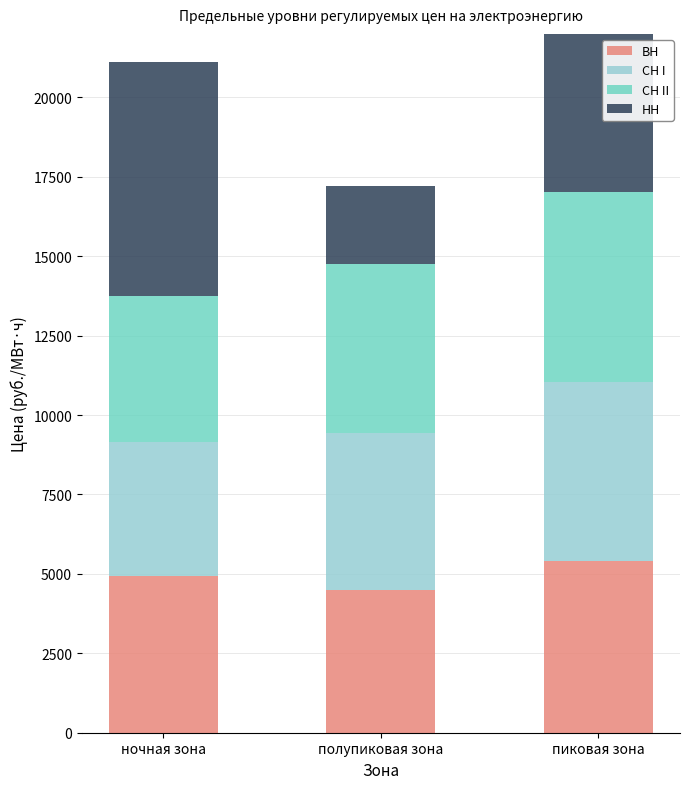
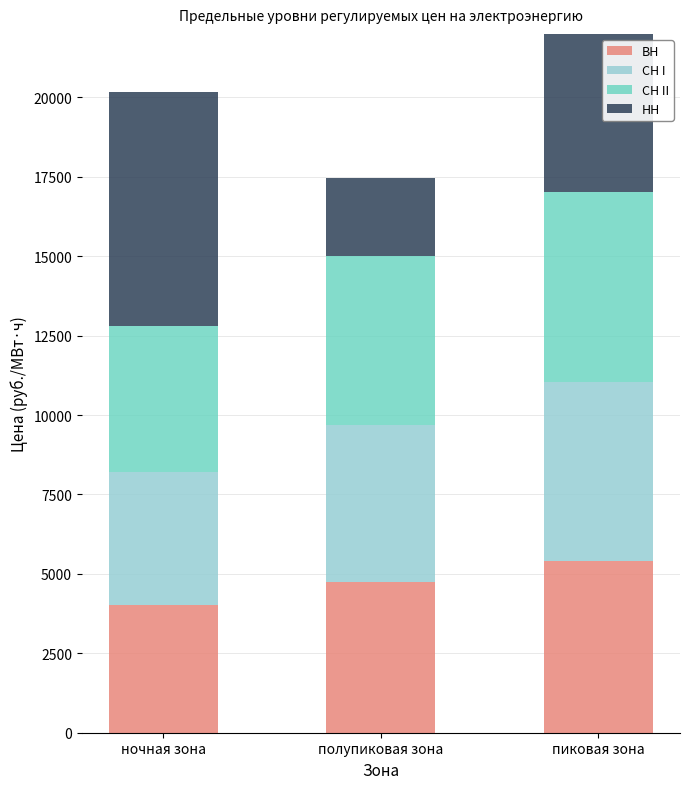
ВН, ночная зона: 4900 -> 4000
ВН, полупиковая зона: 4500 -> 4700
